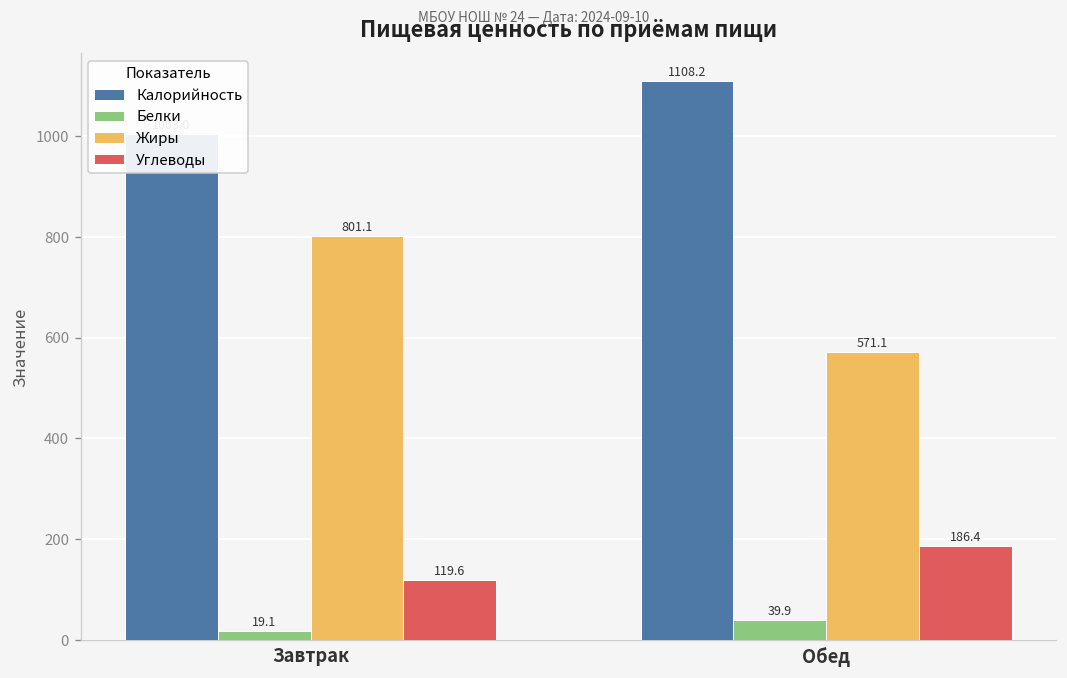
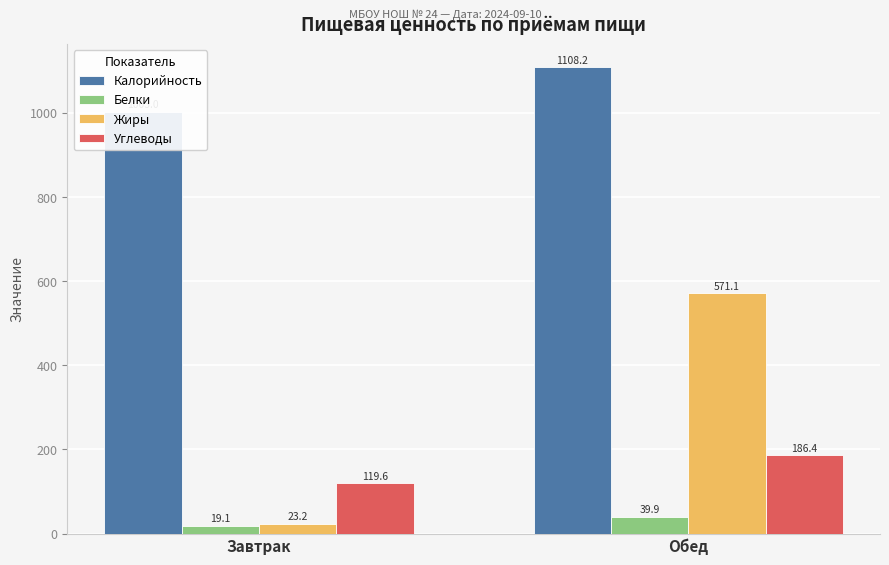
Жиры, Завтрак: 801.1 -> 23.2
